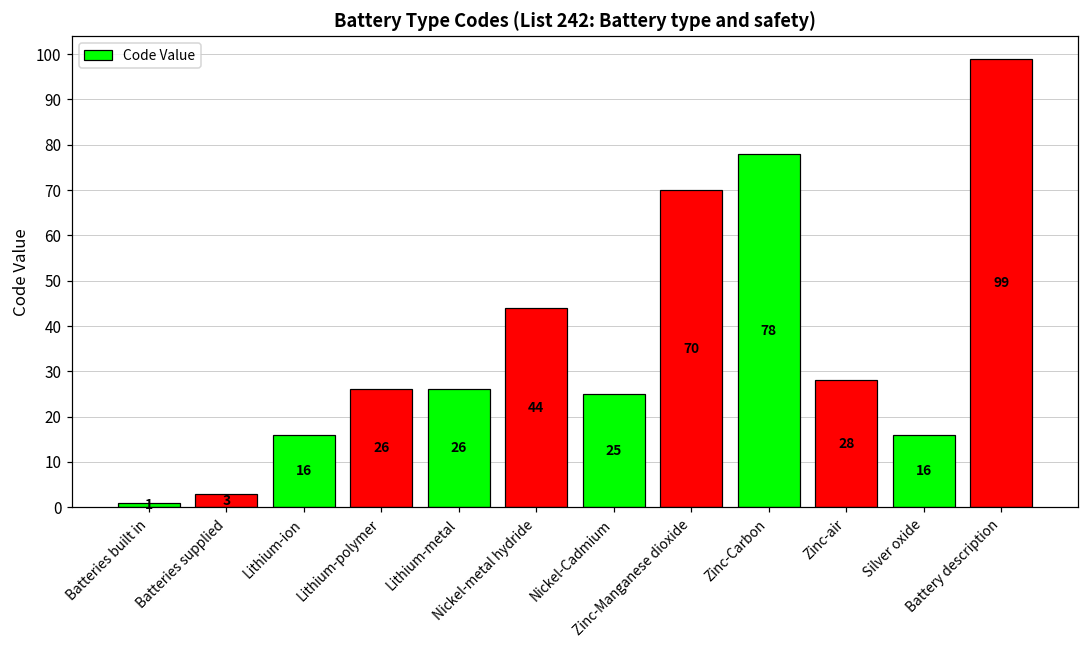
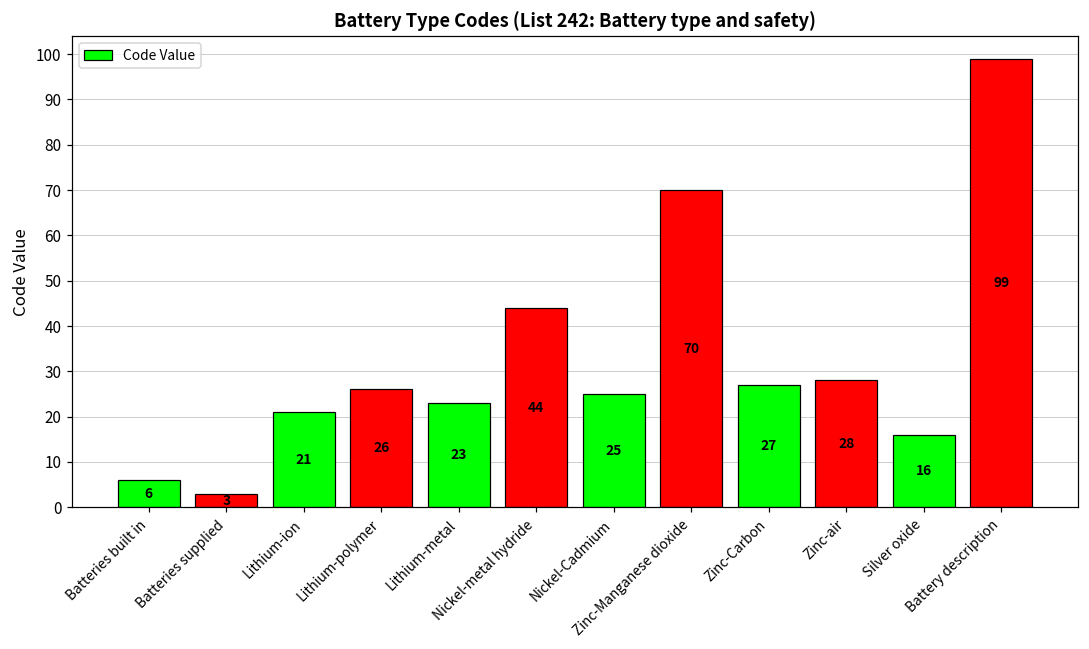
Batteries built in: 1 -> 6
Lithium-ion: 16 -> 21
Lithium-metal: 26 -> 23
Zinc-Carbon: 78 -> 27
